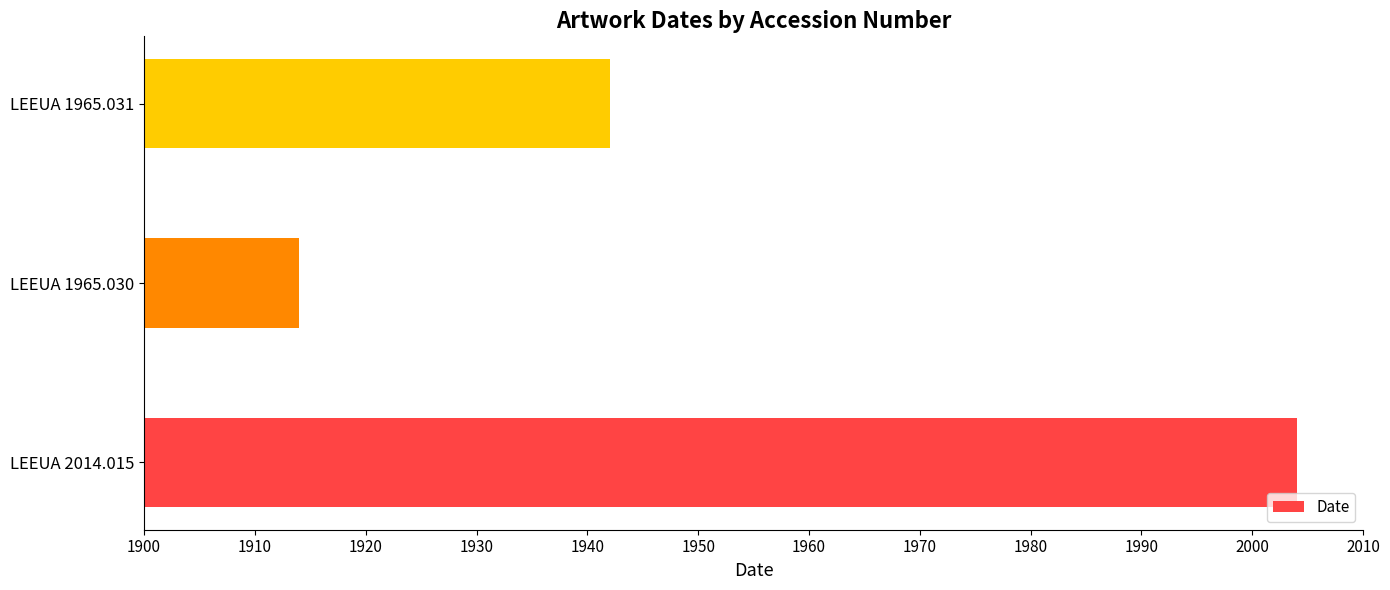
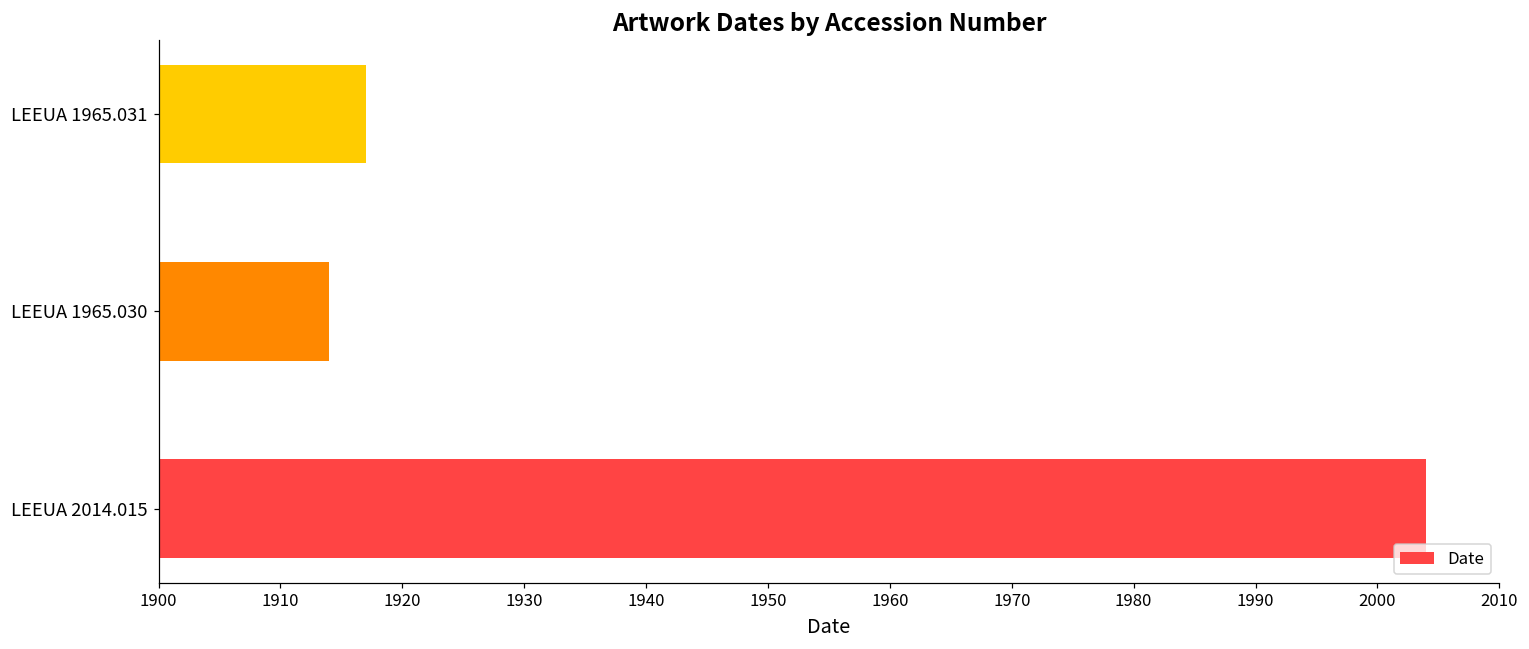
LEEUA 1965.031: 1942 -> 1917
